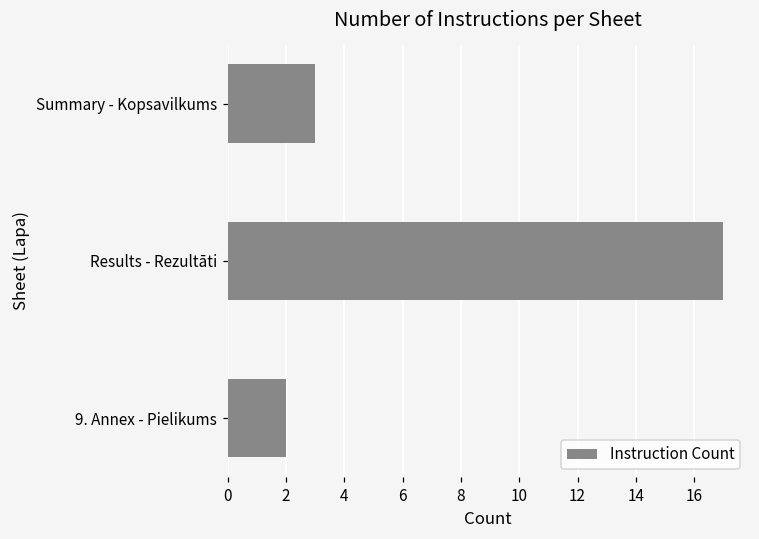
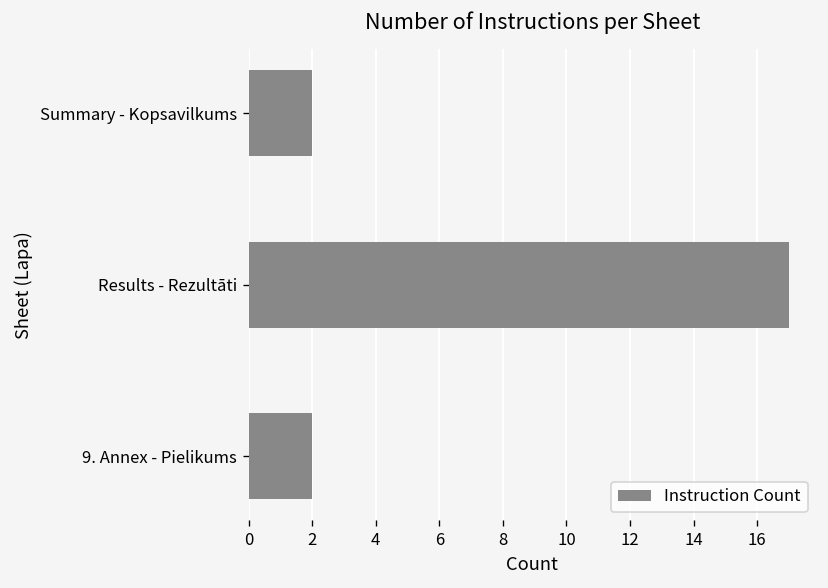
Summary - Kopsavilkums: 3 -> 2
